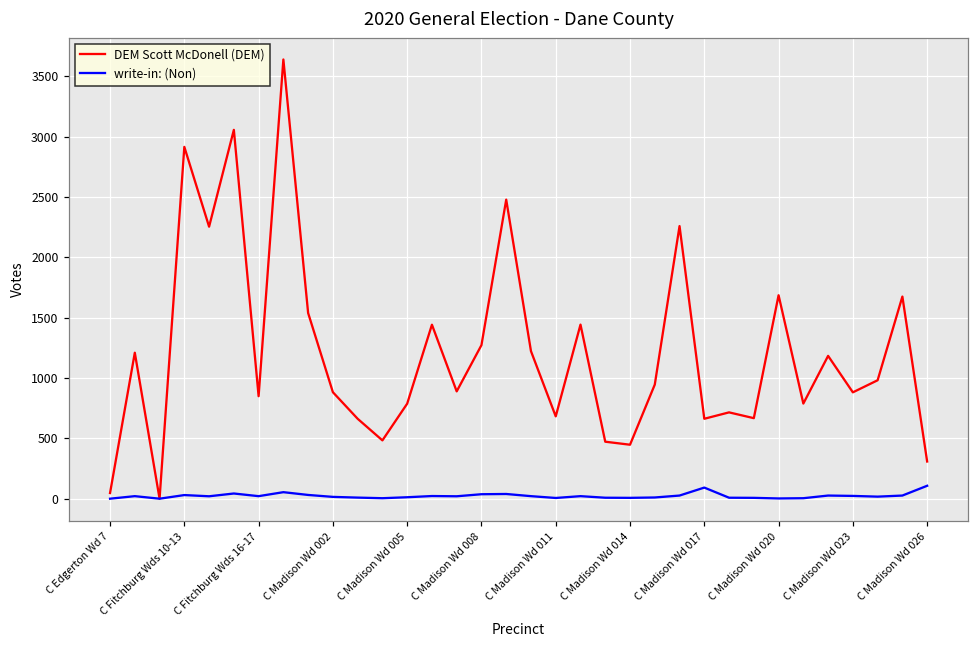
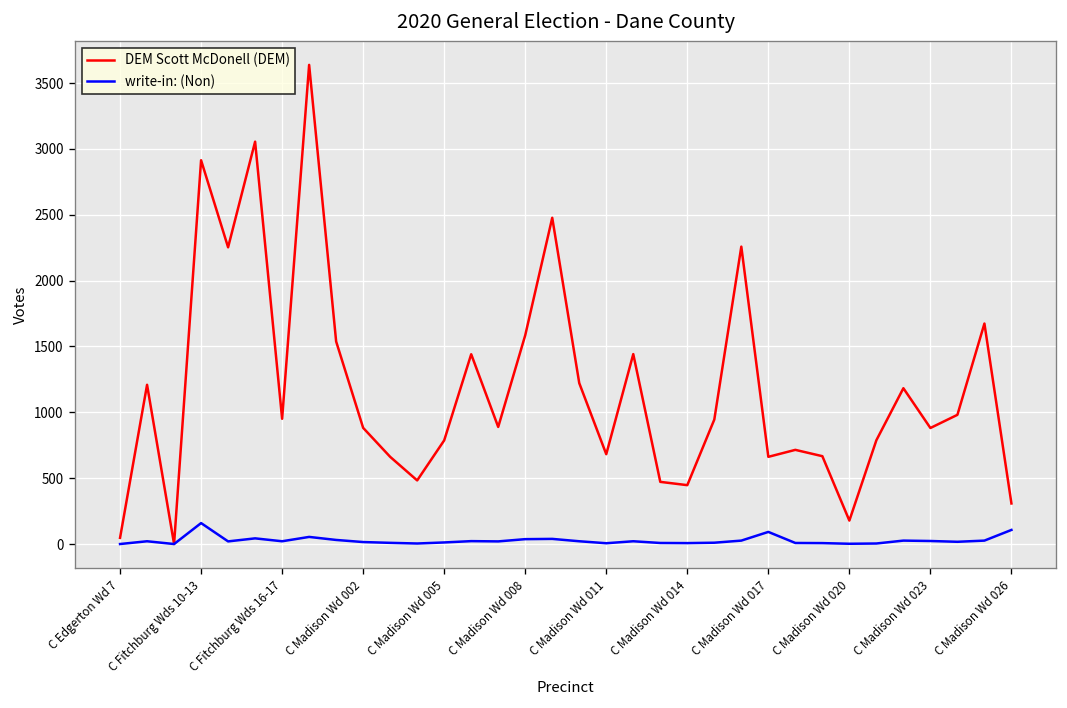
write-in: (Non), C Fitchburg Wds 10-13: 30 -> 160
DEM Scott McDonell (DEM), C Fitchburg Wds 16-17: 850 -> 950
DEM Scott McDonell (DEM), C Madison Wd 008: 1270 -> 1590
DEM Scott McDonell (DEM), C Madison Wd 020: 1690 -> 180
